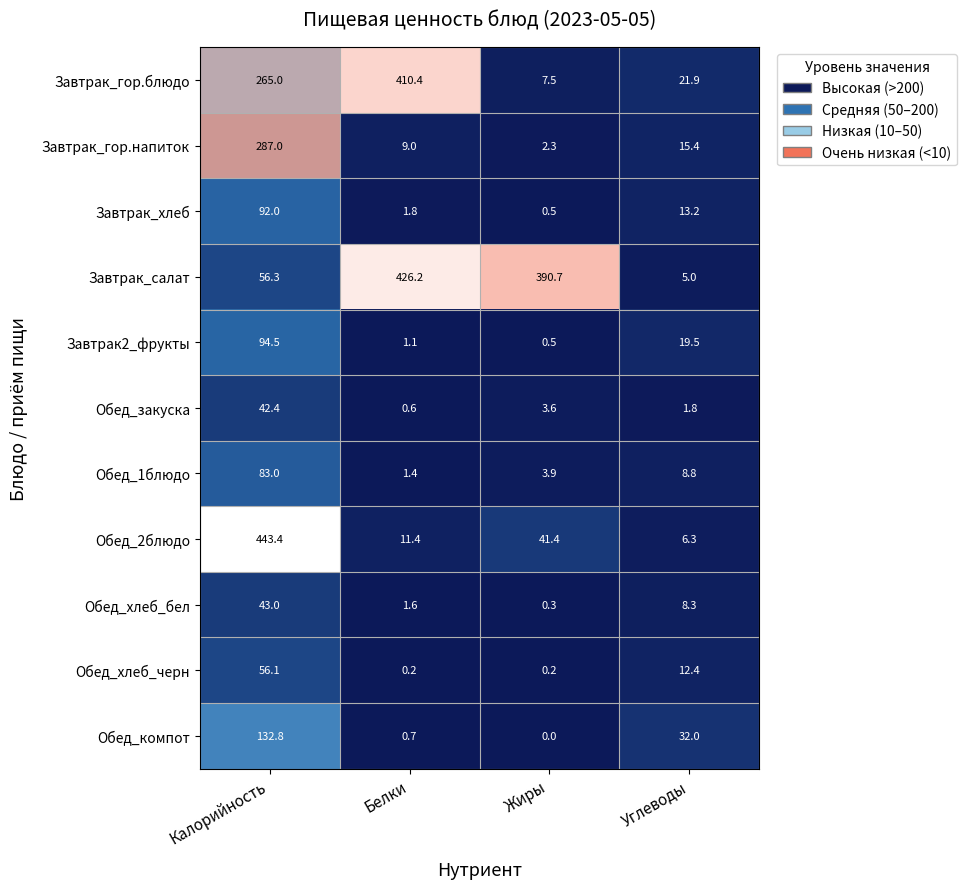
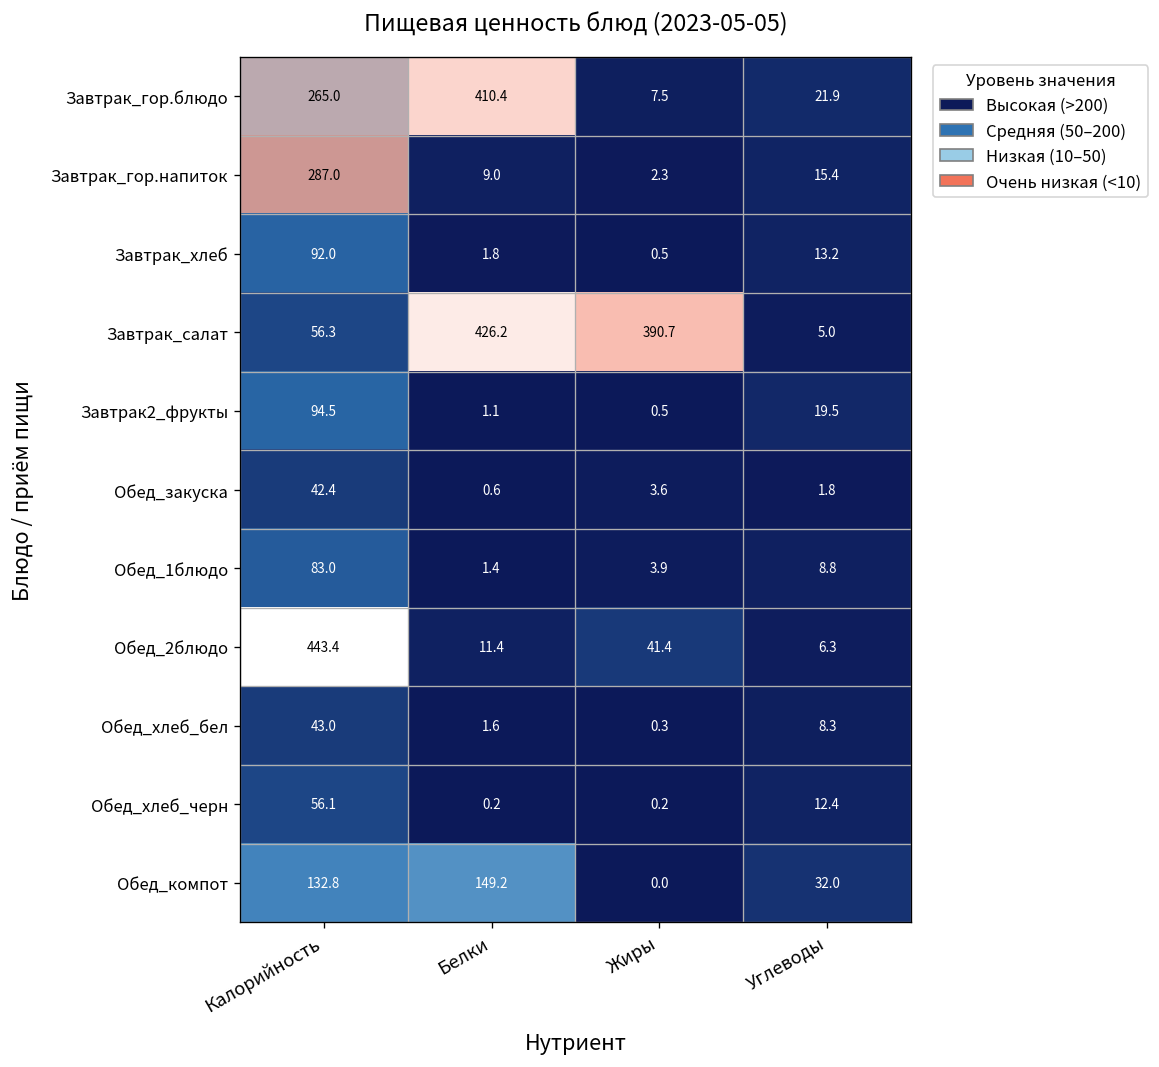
Обед_компот, Белки: 0.7 -> 149.2
